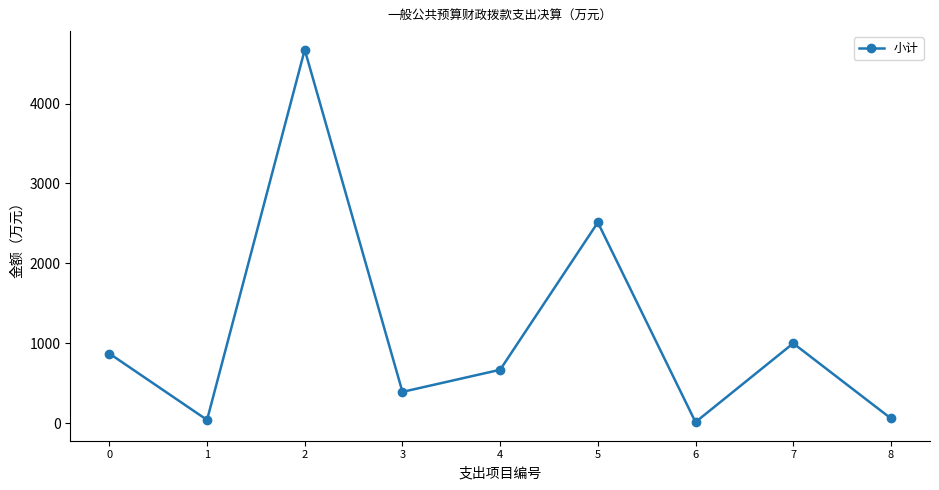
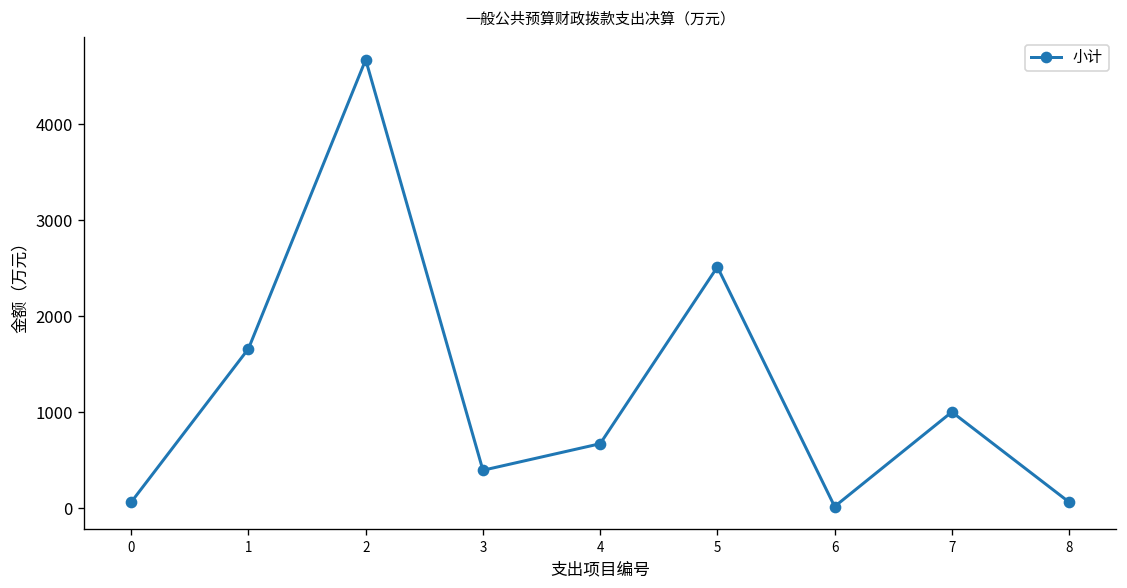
0: 900 -> 100
1: 0 -> 1700
